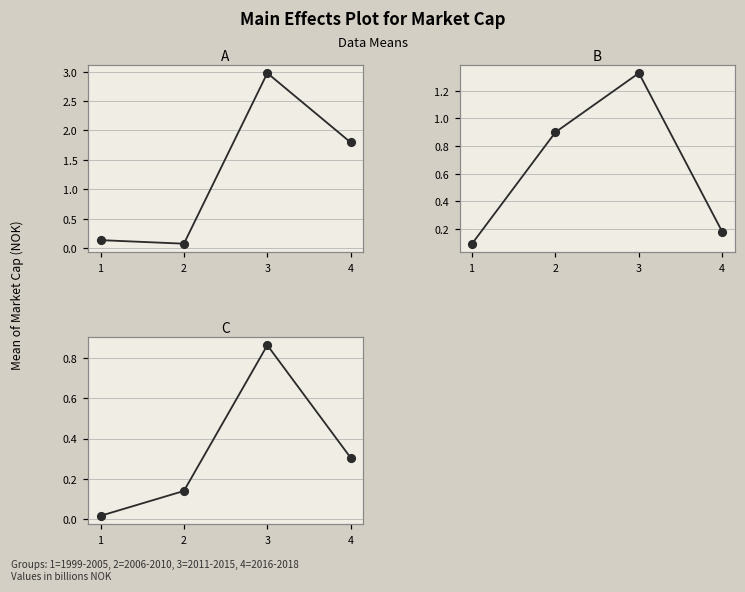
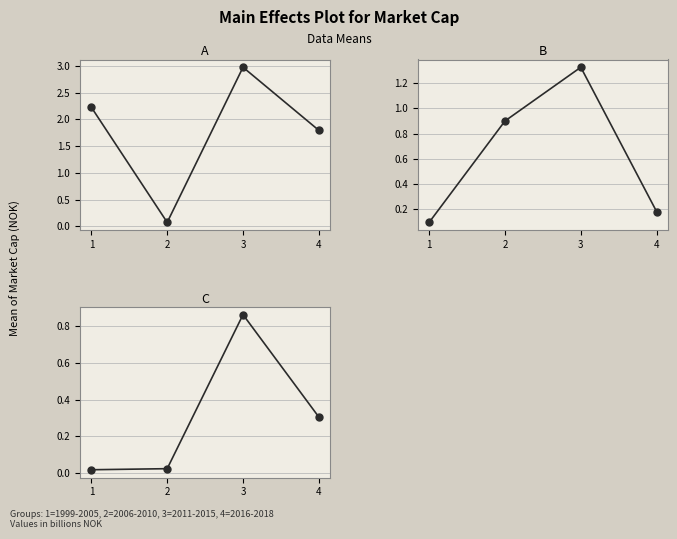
A, 1: 0.1 -> 2.2
C, 2: 0.14 -> 0.02
